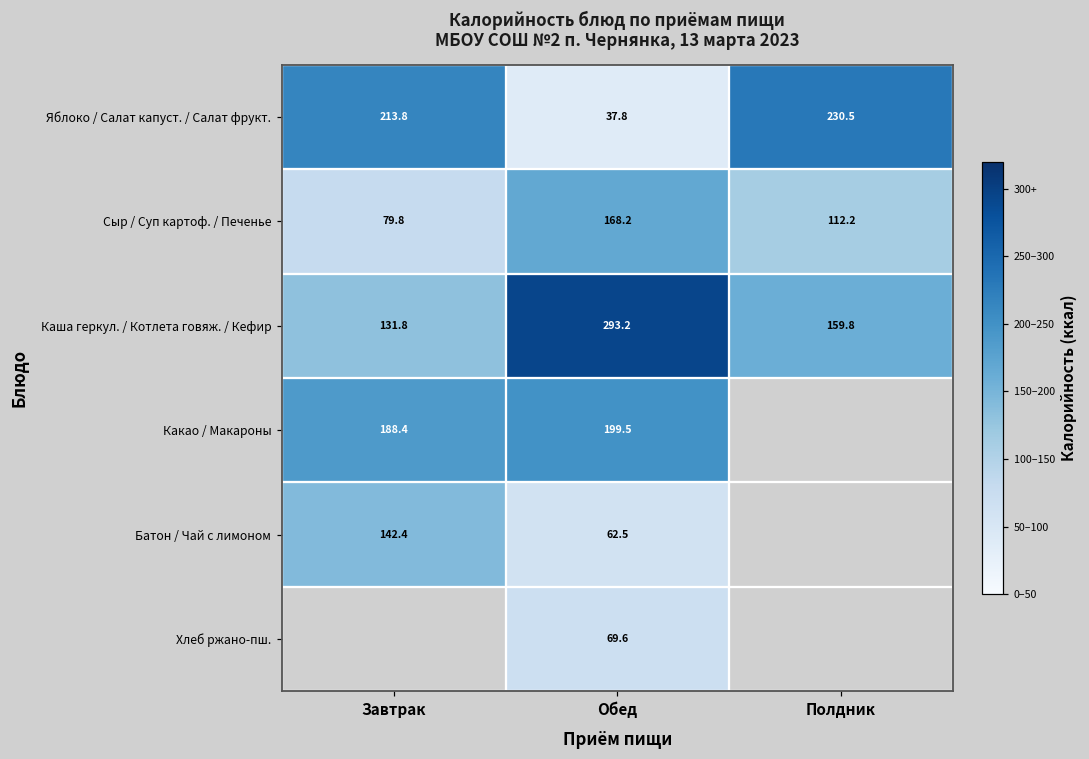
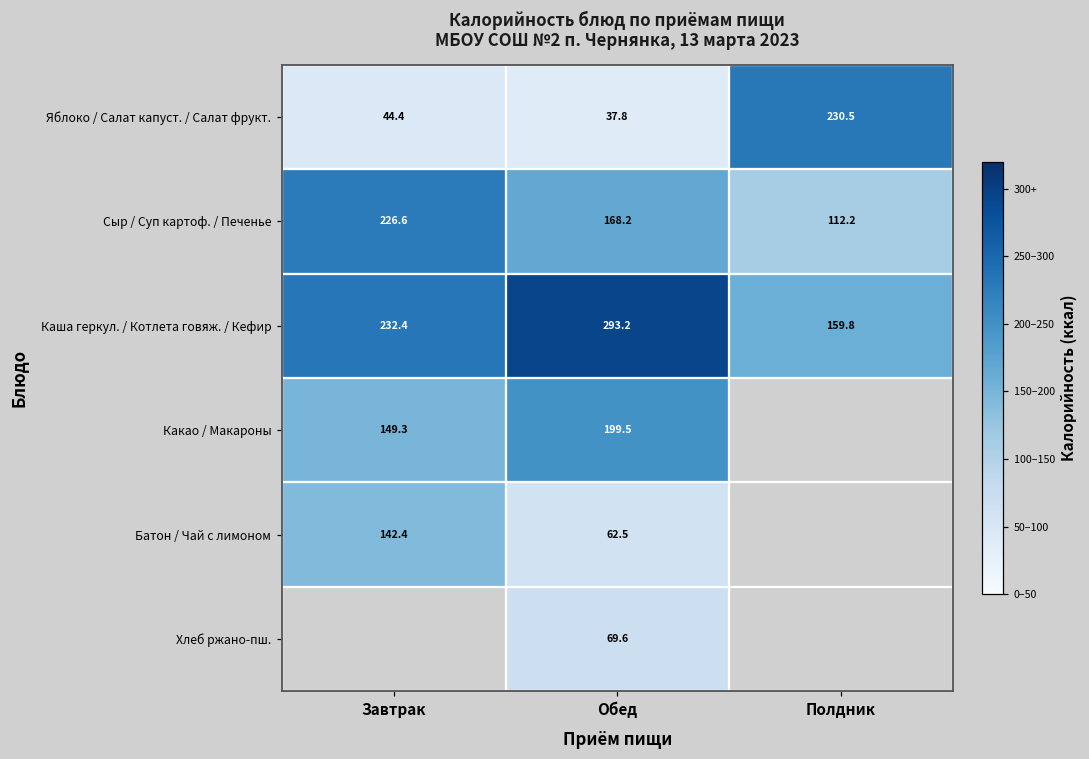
Яблоко / Салат капуст. / Салат фрукт., Завтрак: 213.8 -> 44.4
Сыр / Суп картоф. / Печенье, Завтрак: 79.8 -> 226.6
Каша геркул. / Котлета говяж. / Кефир, Завтрак: 131.8 -> 232.4
Какао / Макароны, Завтрак: 188.4 -> 149.3
